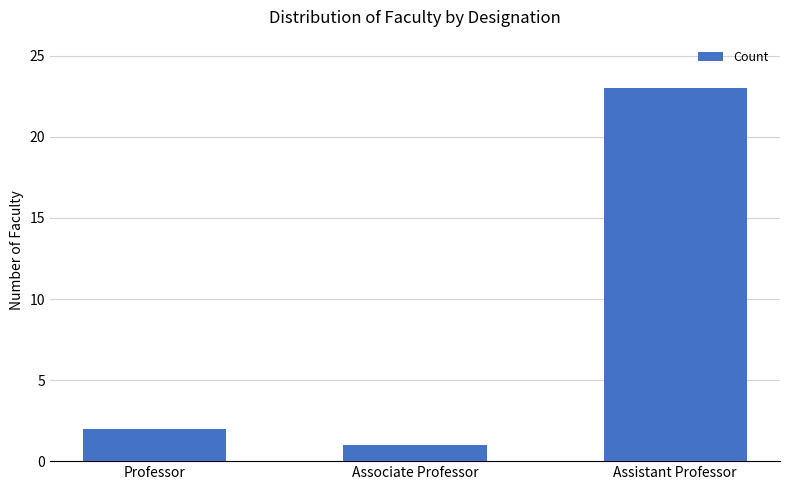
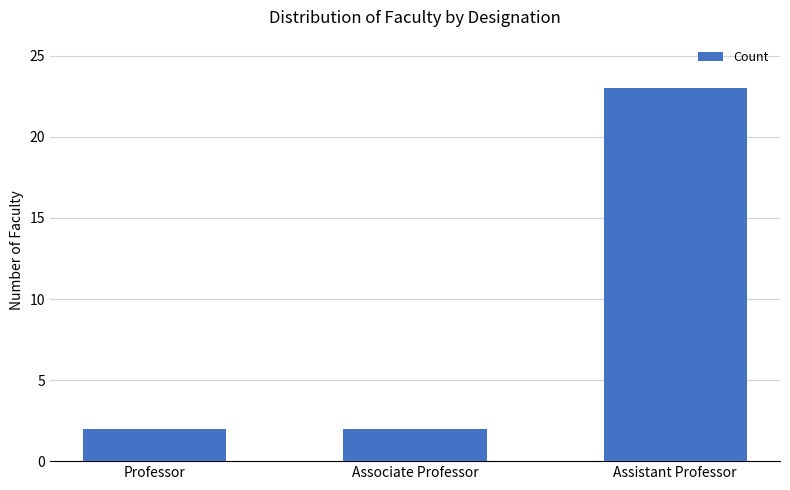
Associate Professor: 1 -> 2
